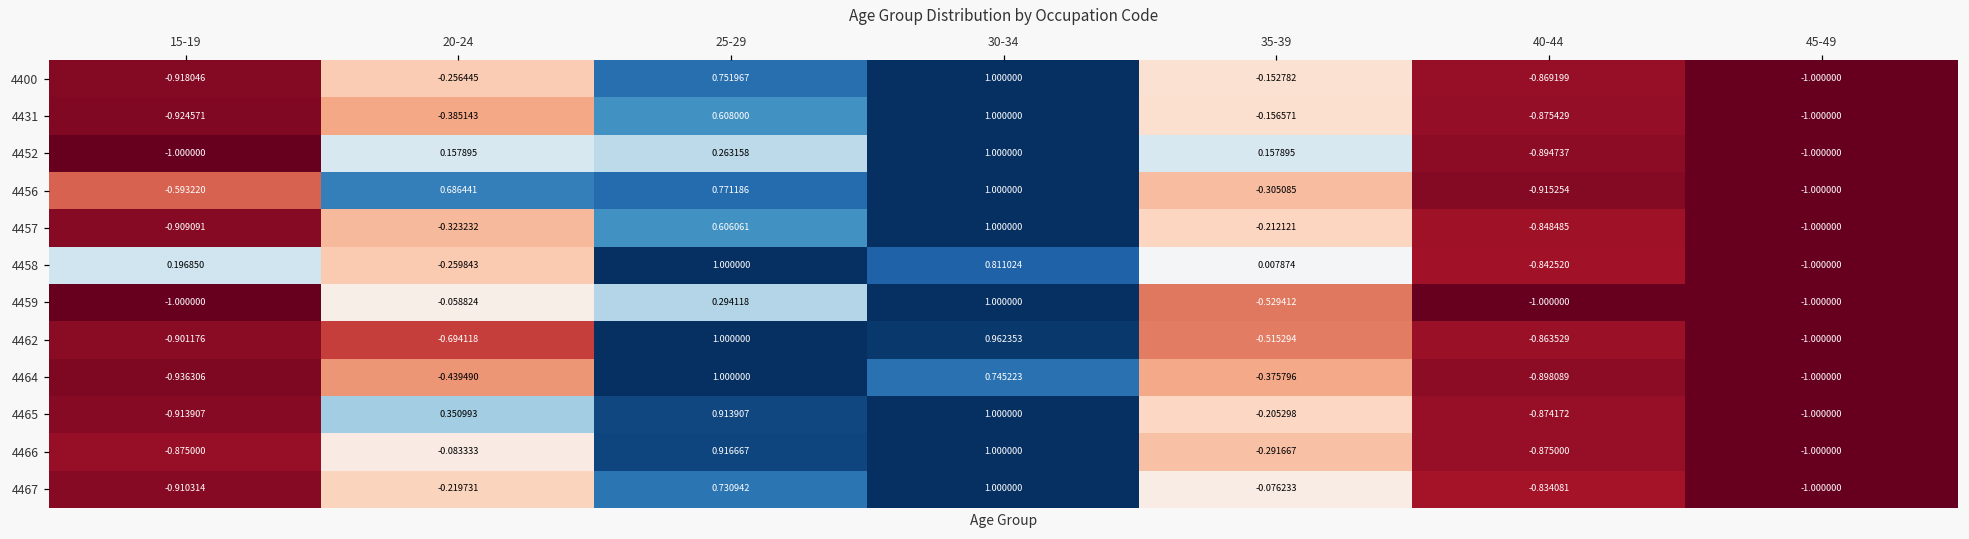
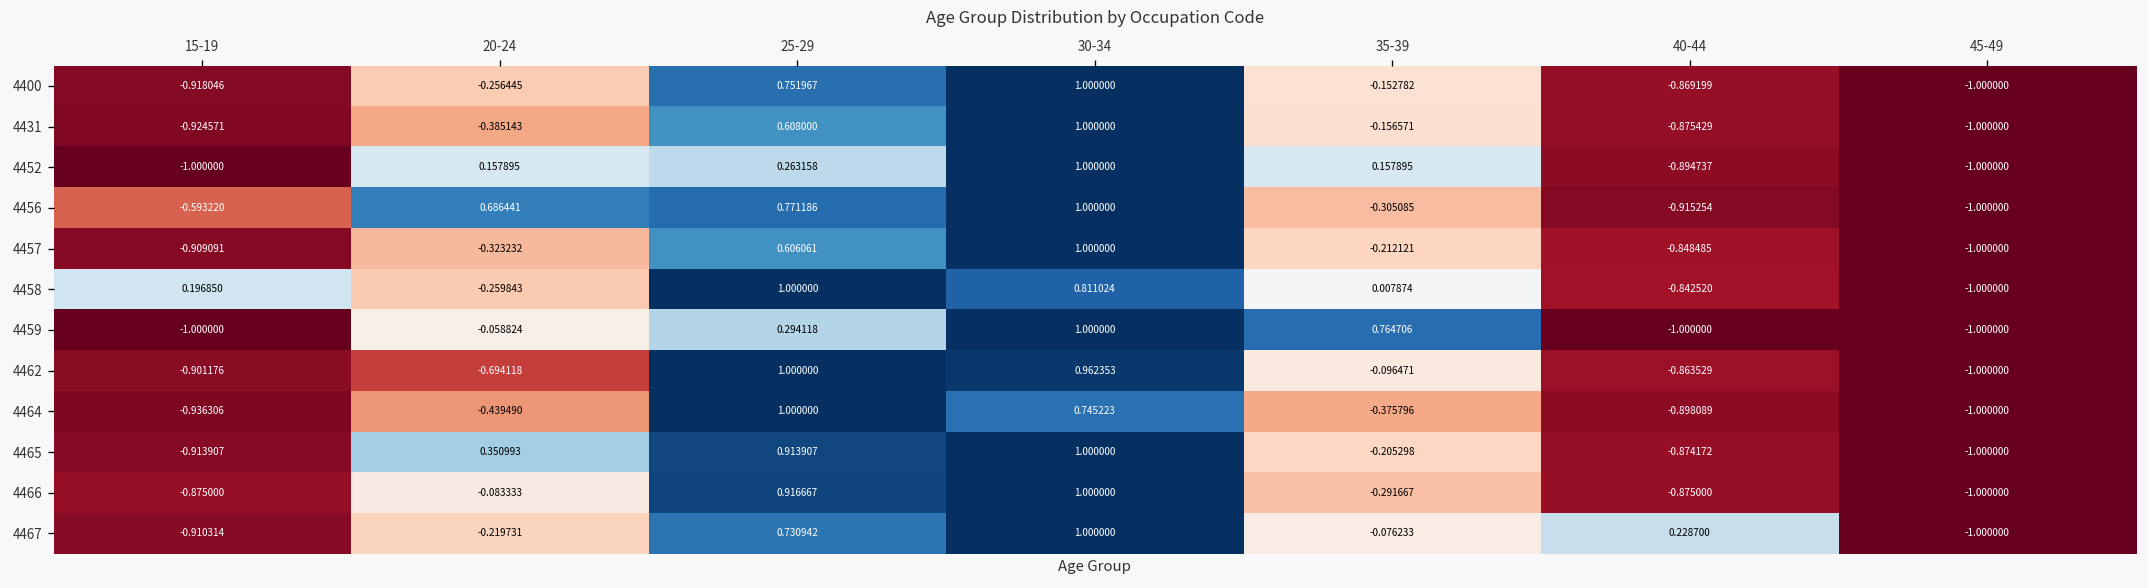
4459, 35-39: -0.529412 -> 0.764706
4462, 35-39: -0.515294 -> -0.096471
4467, 40-44: -0.834081 -> 0.228700
